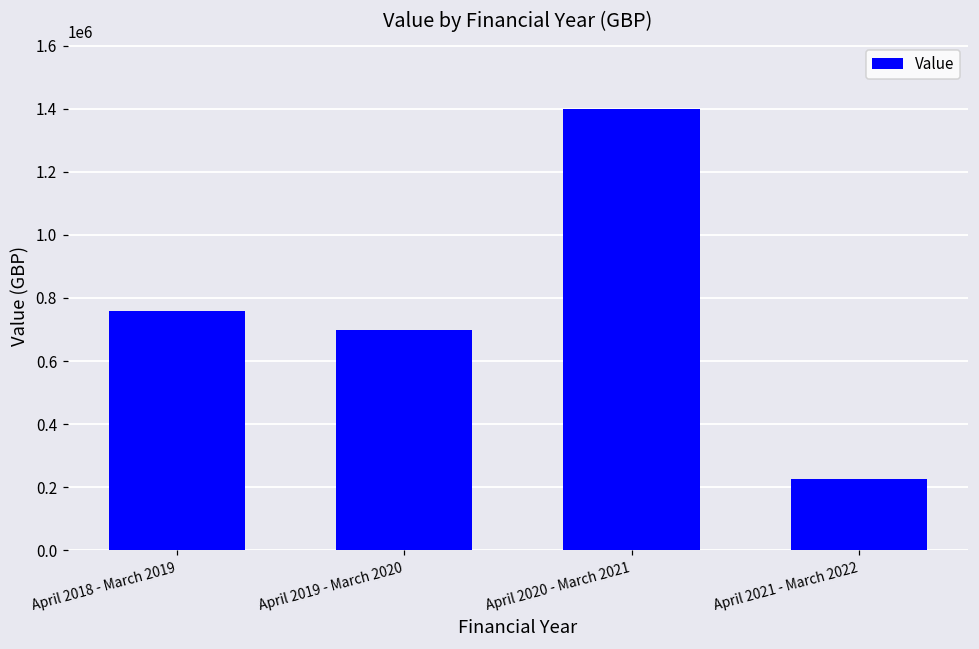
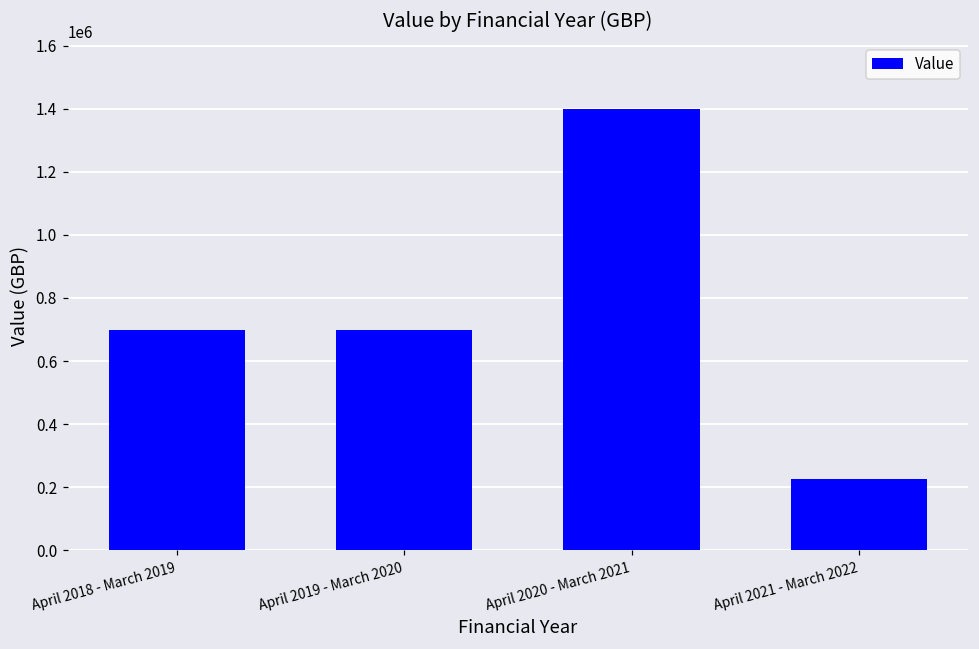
April 2018 - March 2019: 760000 -> 700000
